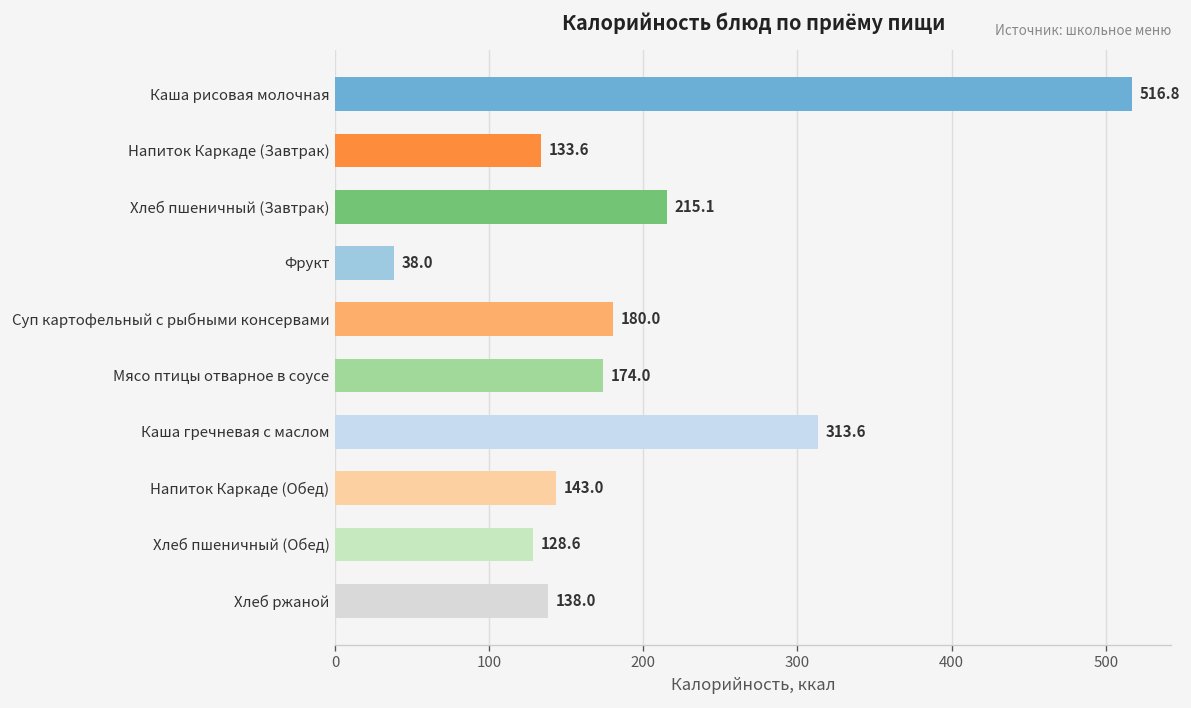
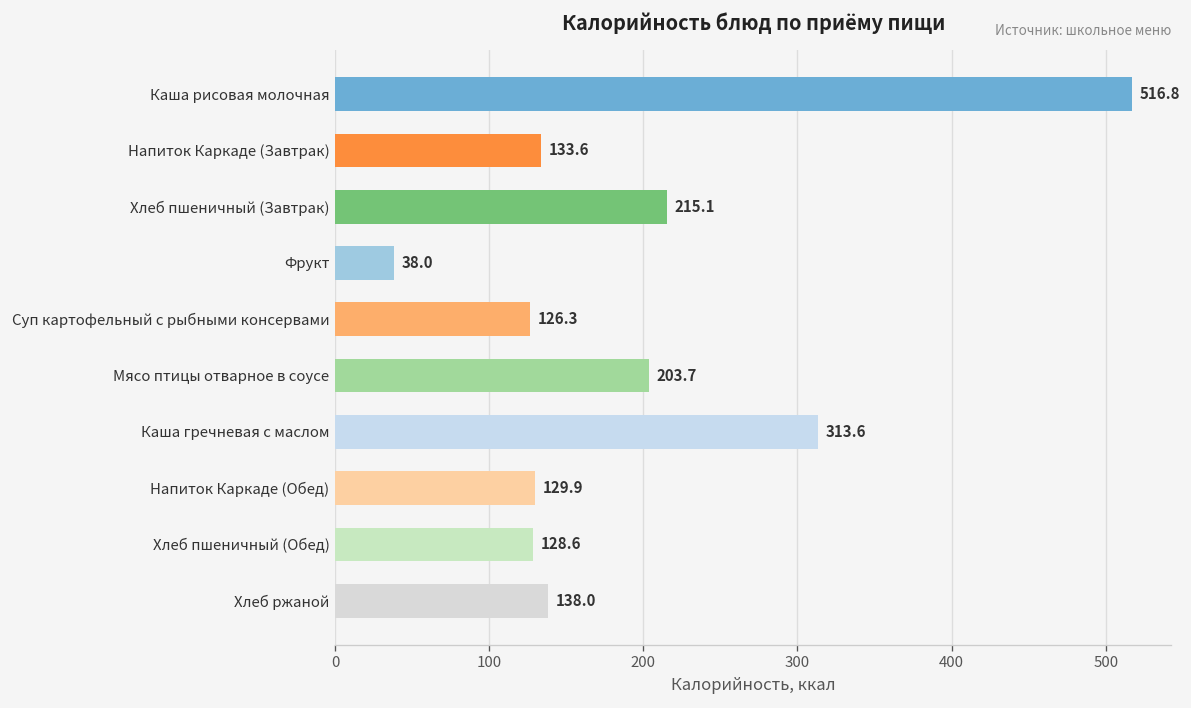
Суп картофельный с рыбными консервами: 180.0 -> 126.3
Мясо птицы отварное в соусе: 174.0 -> 203.7
Напиток Каркаде (Обед): 143.0 -> 129.9
